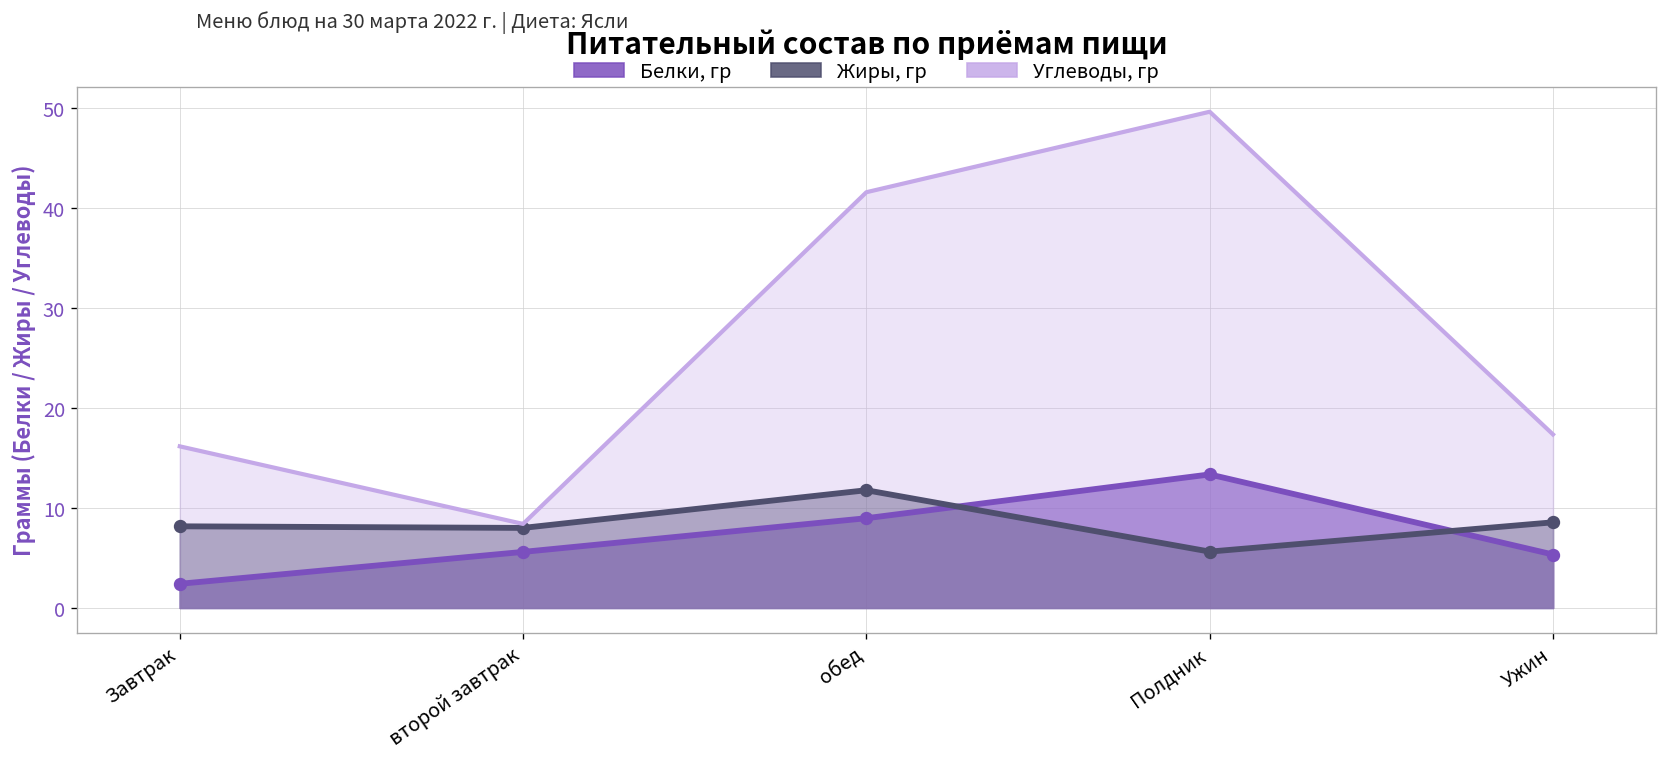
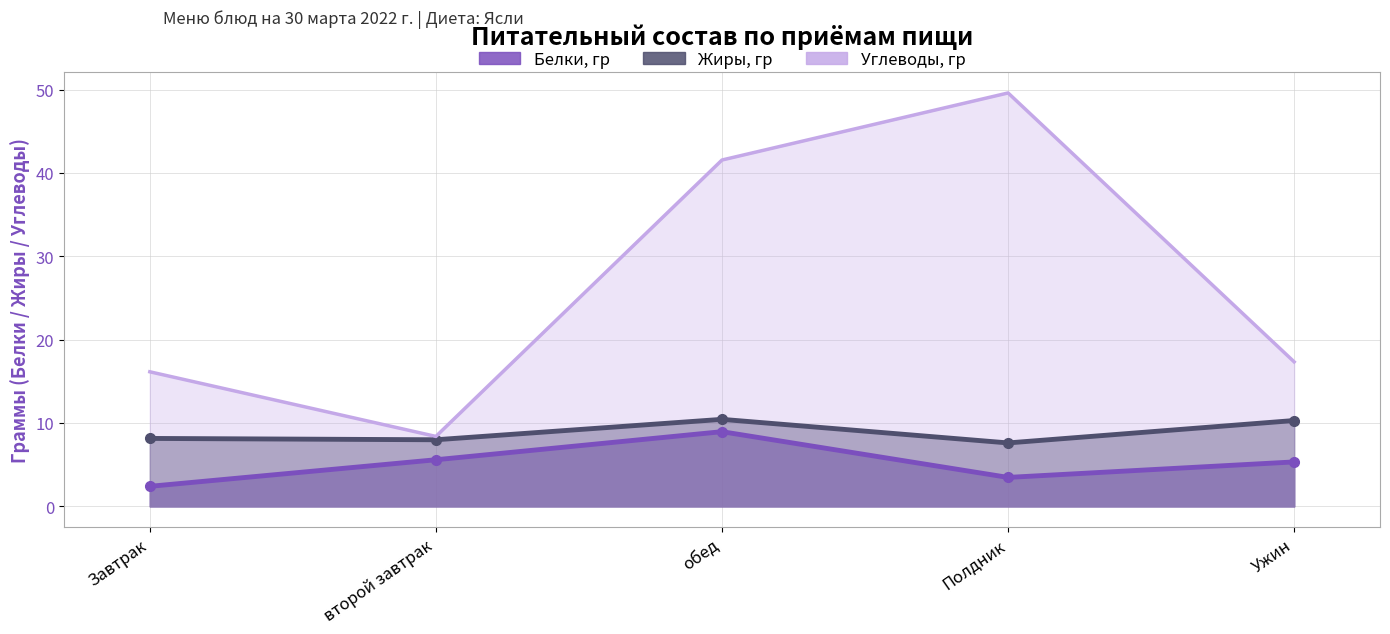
Жиры, гр, обед: 12 -> 10
Белки, гр, Полдник: 13 -> 3
Жиры, гр, Полдник: 6 -> 8
Жиры, гр, Ужин: 9 -> 10
